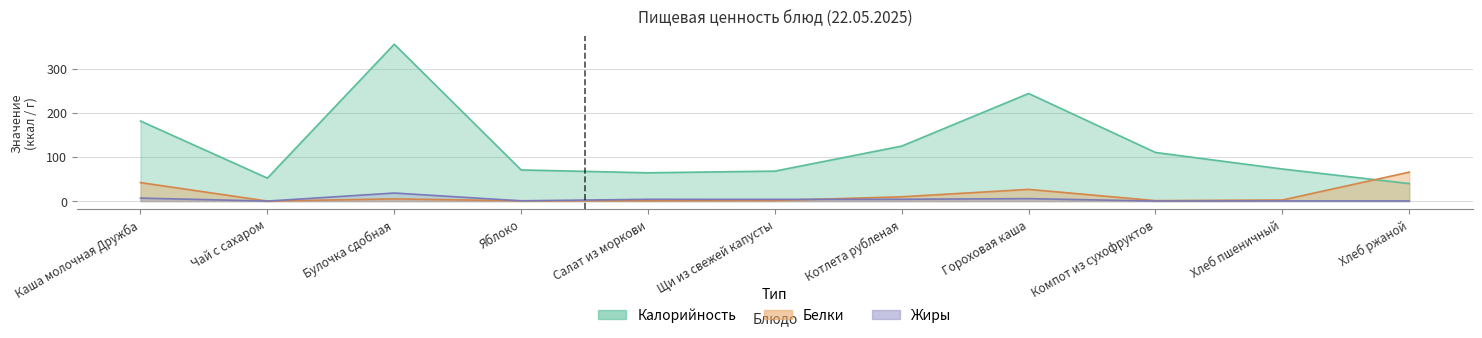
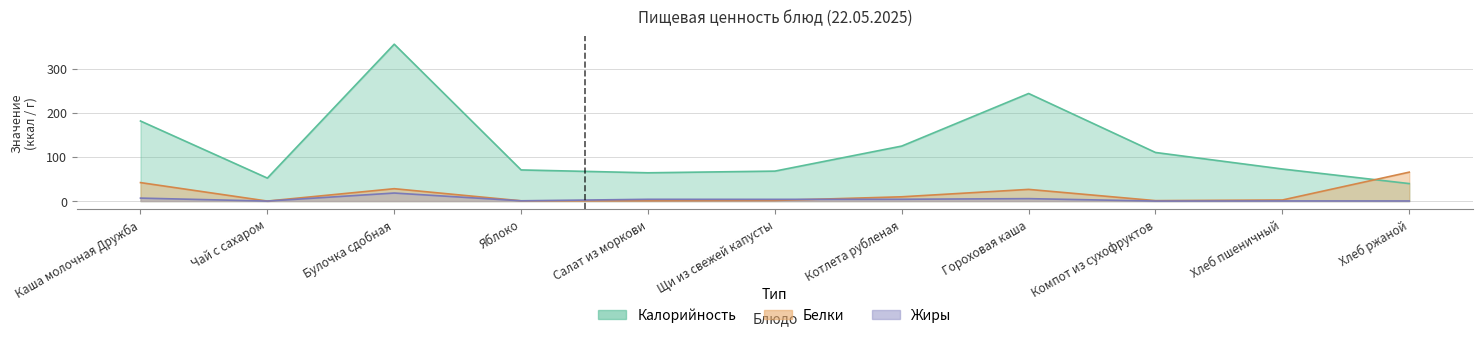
Белки, Булочка сдобная: 0 -> 30
